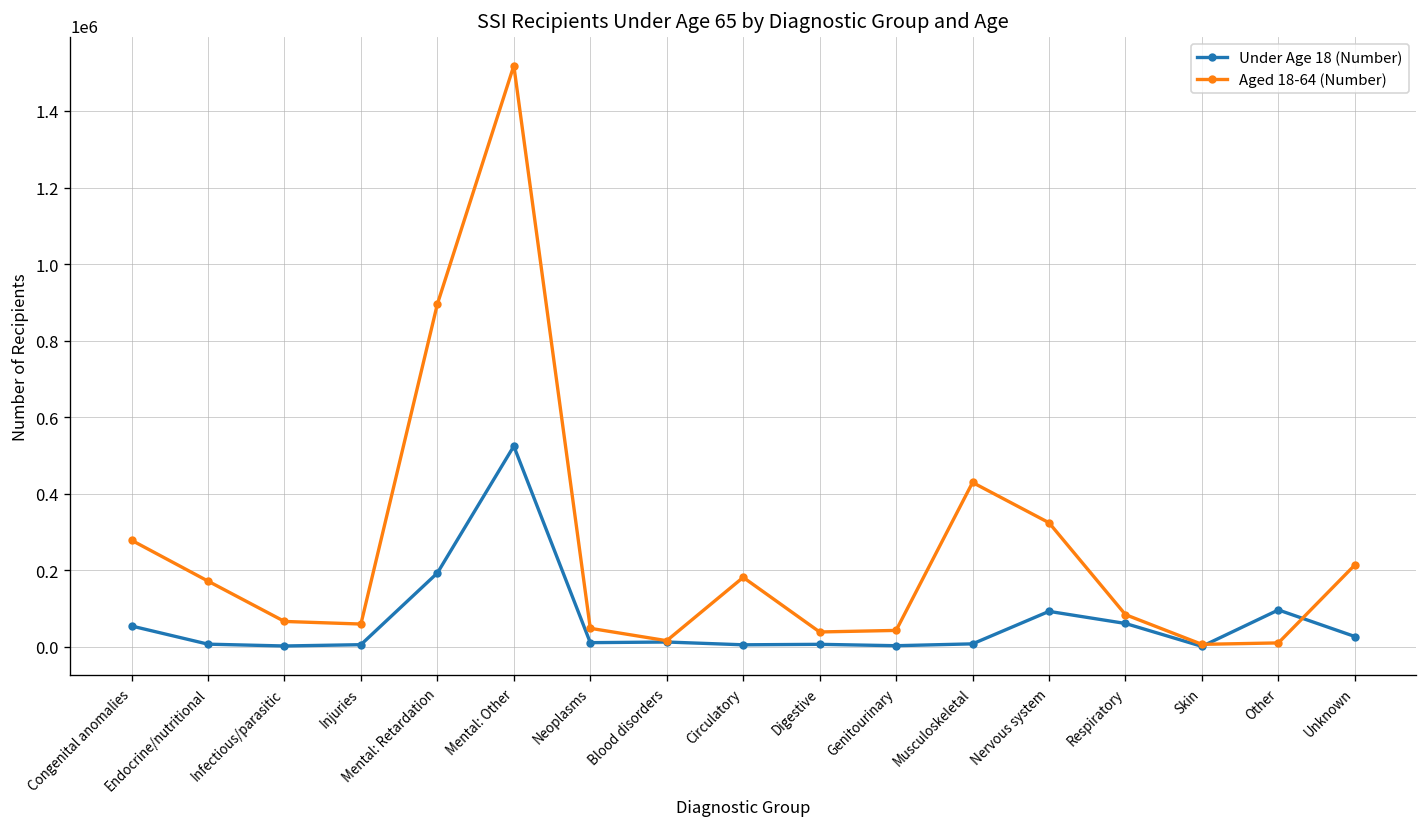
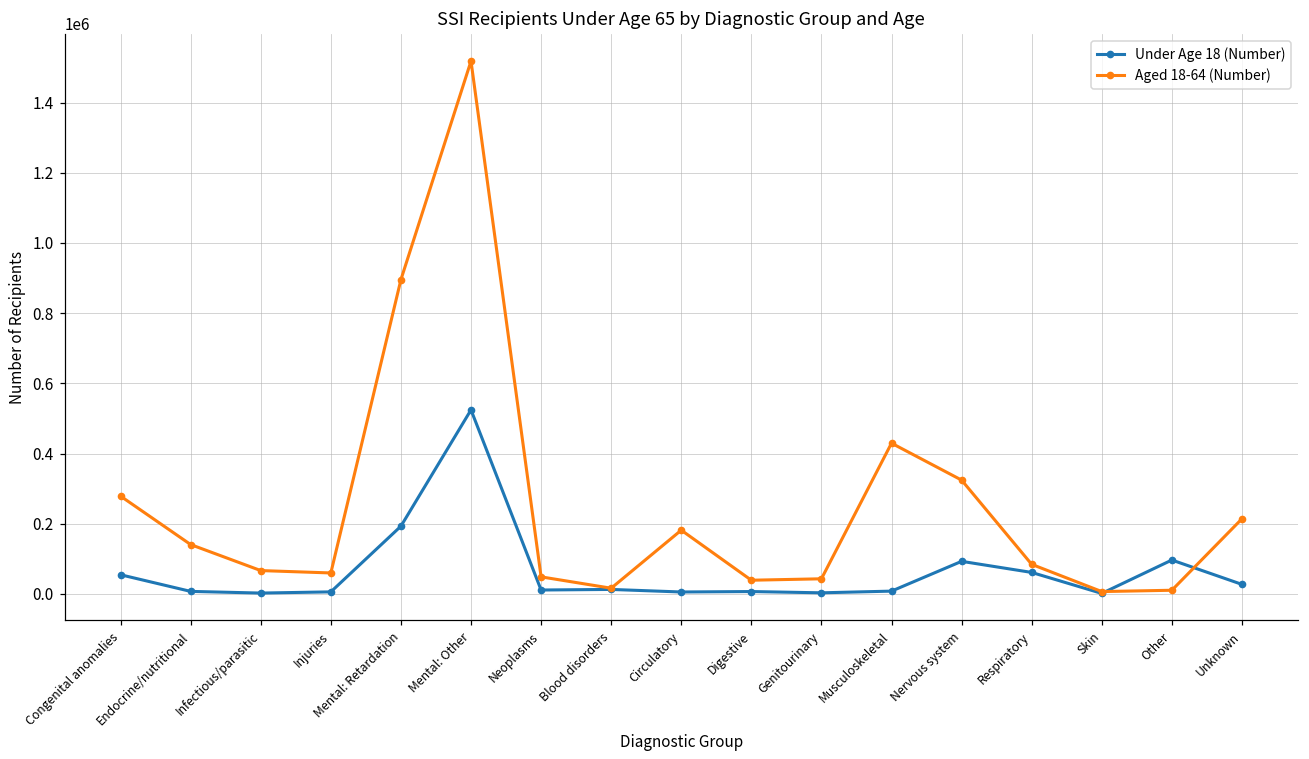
Aged 18-64 (Number), Endocrine/nutritional: 170000 -> 140000
